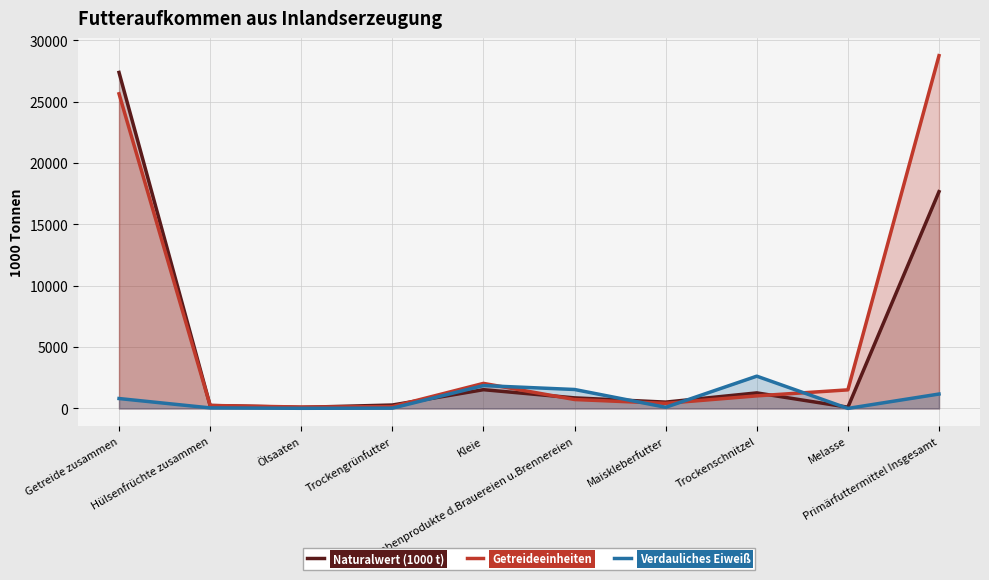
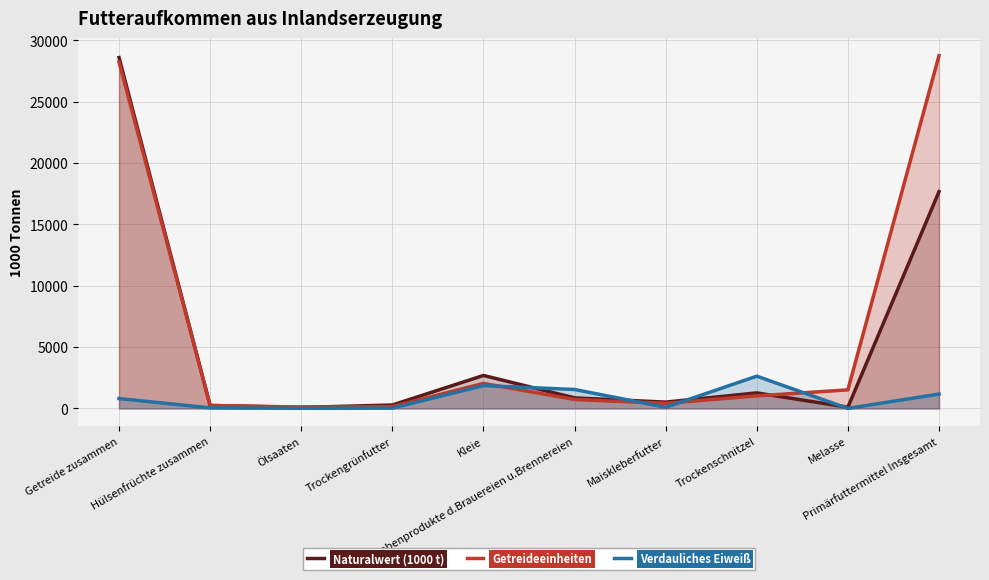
Naturalwert (1000 t), Getreide zusammen: 27400 -> 28600
Getreideeinheiten, Getreide zusammen: 25600 -> 28200
Naturalwert (1000 t), Kleie: 1500 -> 2700
